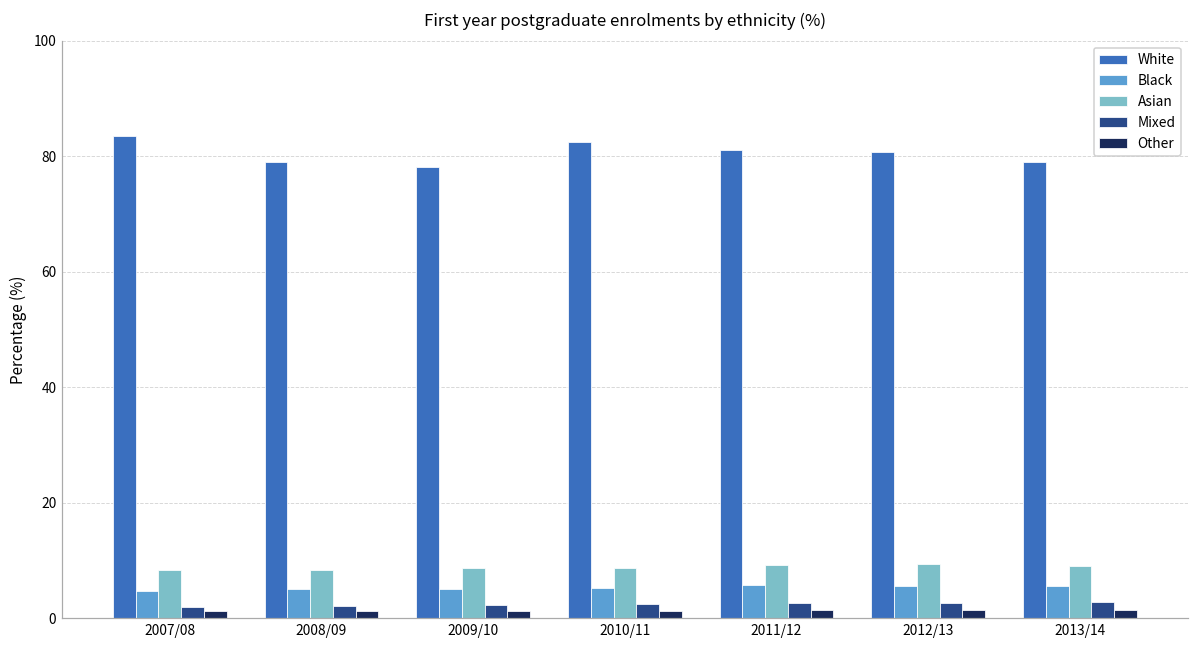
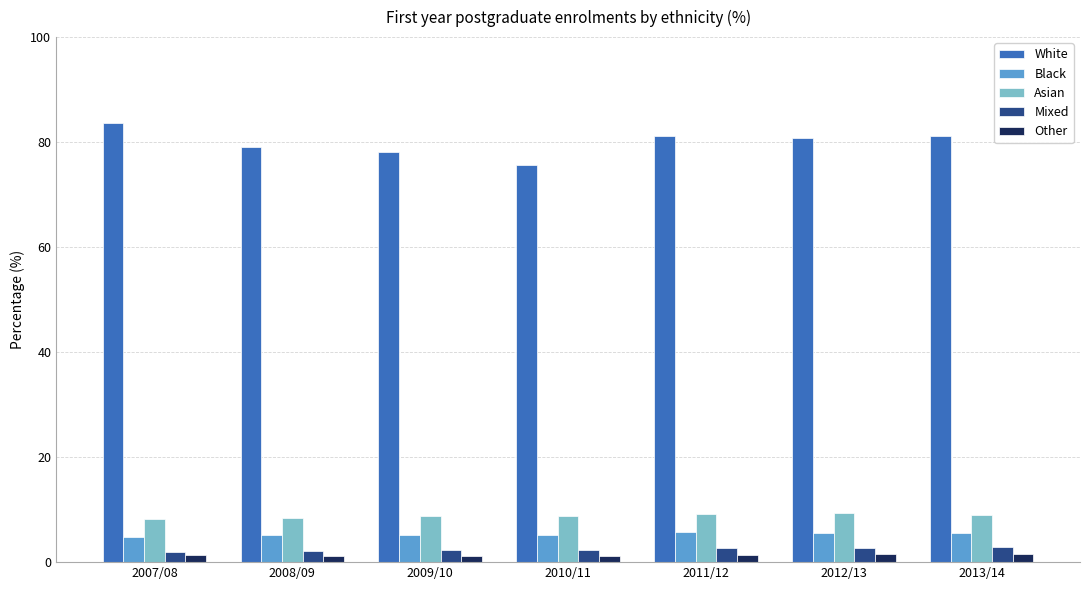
White, 2010/11: 83 -> 76
White, 2013/14: 79 -> 81
